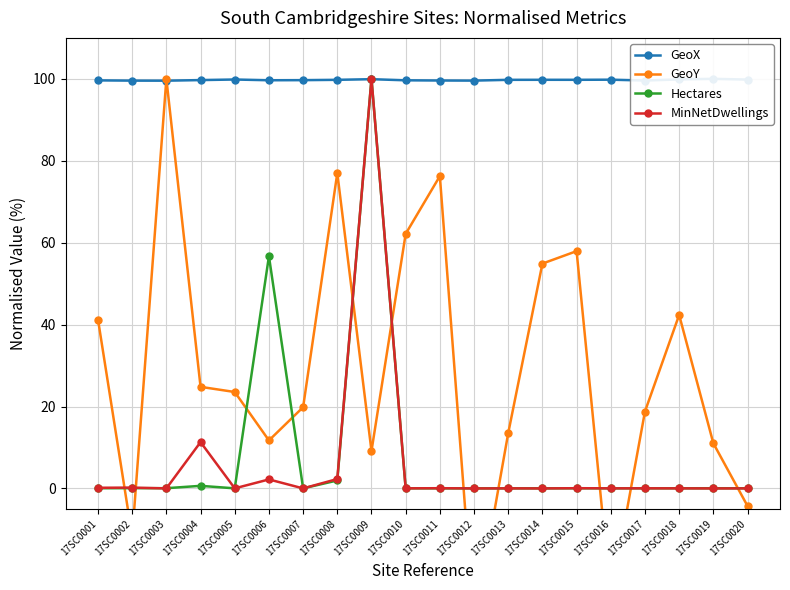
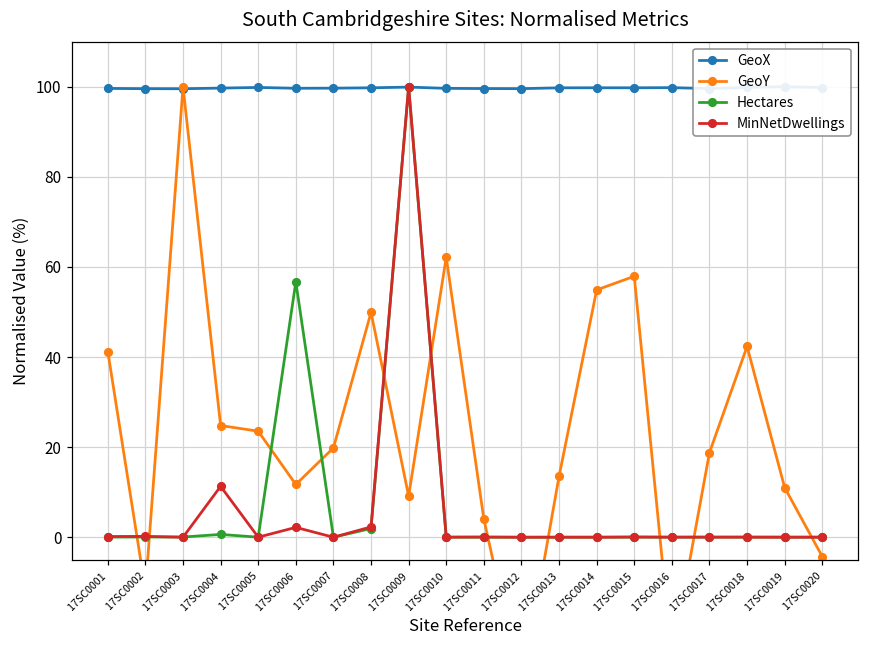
GeoY, 17SC0008: 77 -> 50
GeoY, 17SC0011: 76 -> 4
